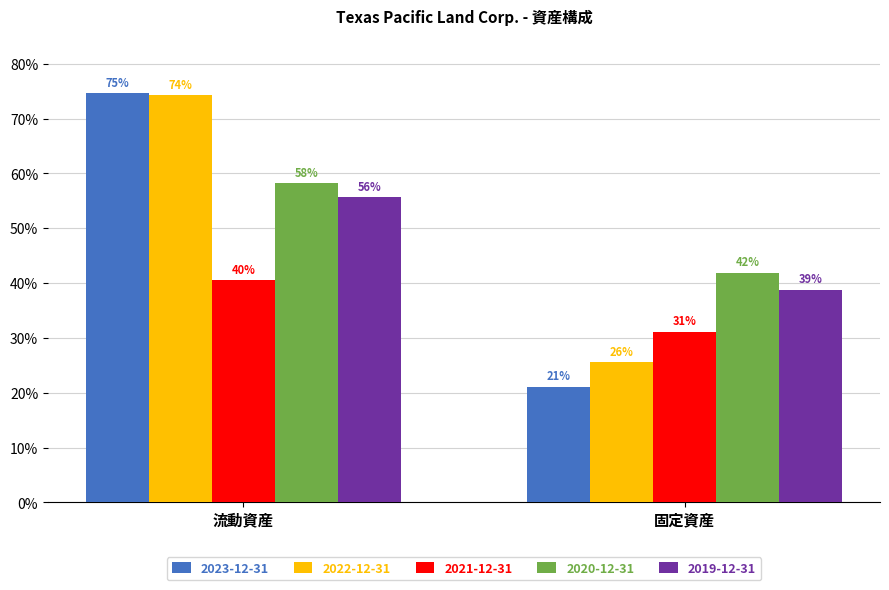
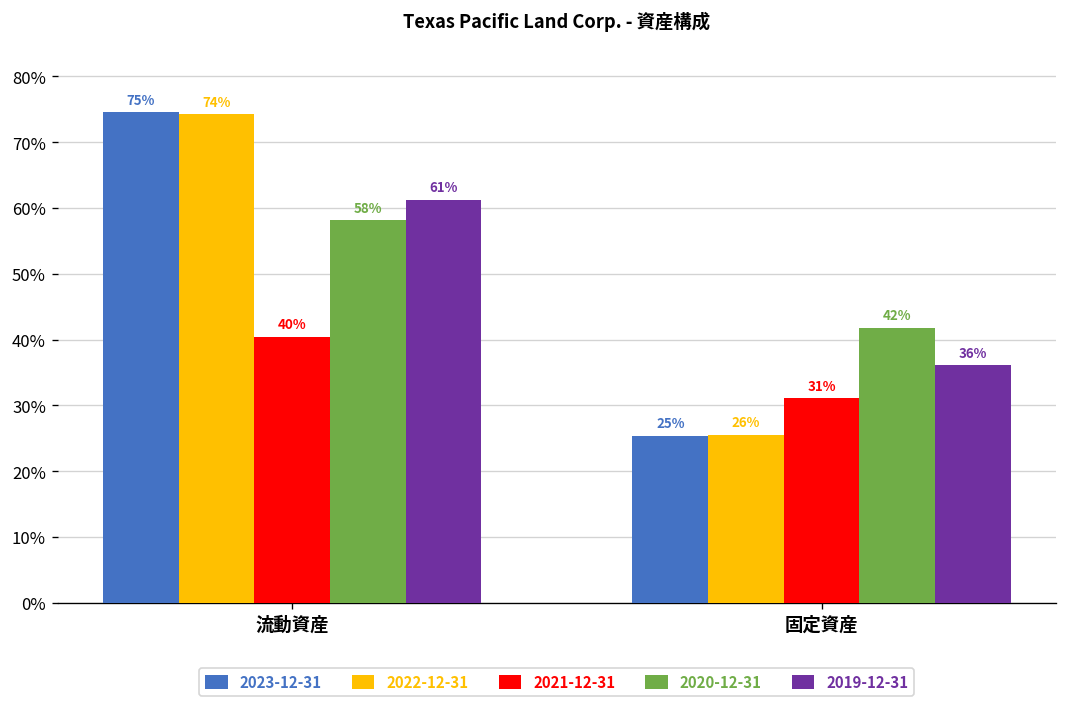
2019-12-31, 流動資産: 56% -> 61%
2023-12-31, 固定資産: 21% -> 25%
2019-12-31, 固定資産: 39% -> 36%
